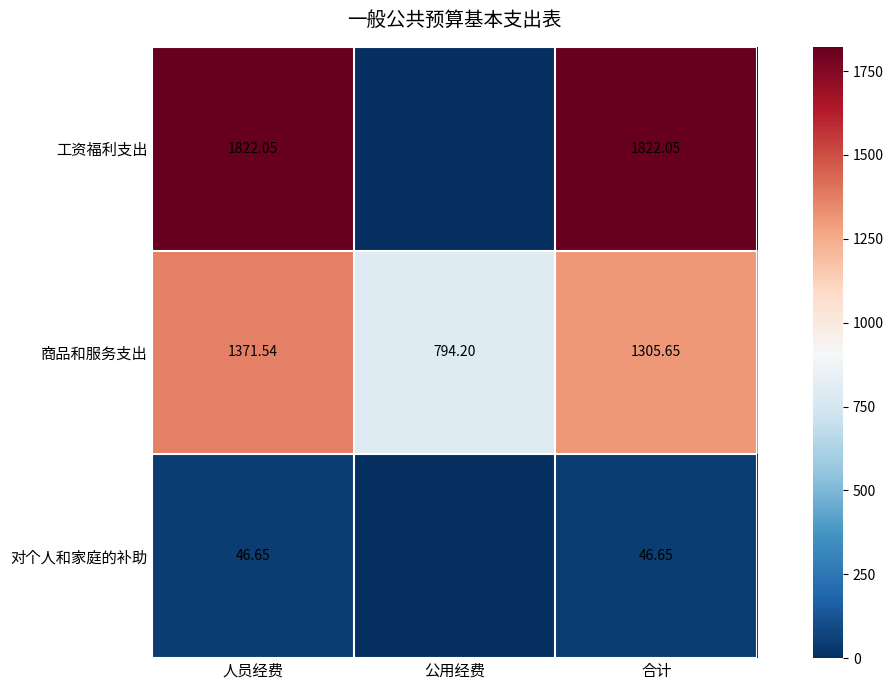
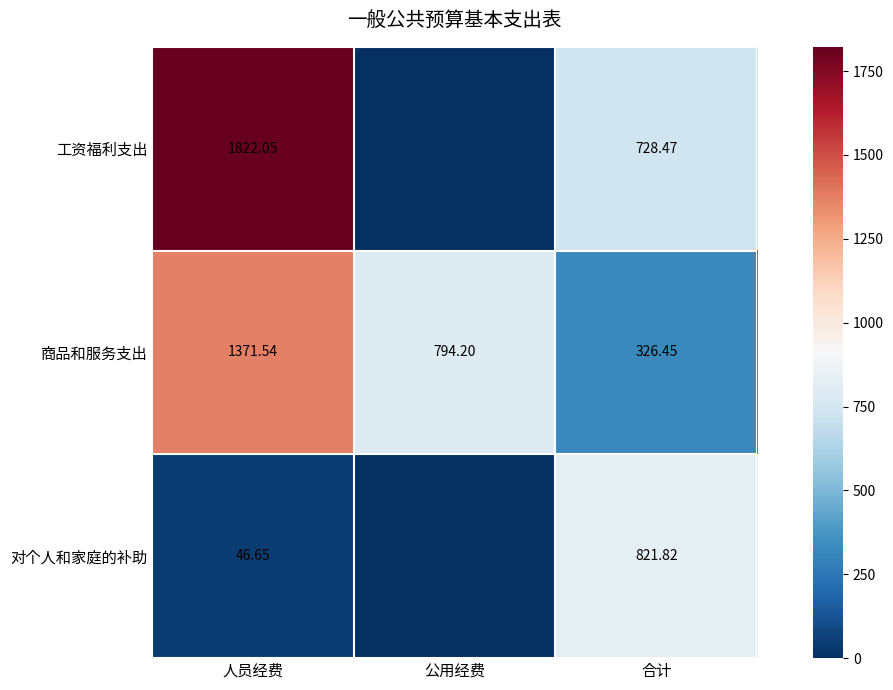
工资福利支出, 合计: 1822.05 -> 728.47
商品和服务支出, 合计: 1305.65 -> 326.45
对个人和家庭的补助, 合计: 46.65 -> 821.82
